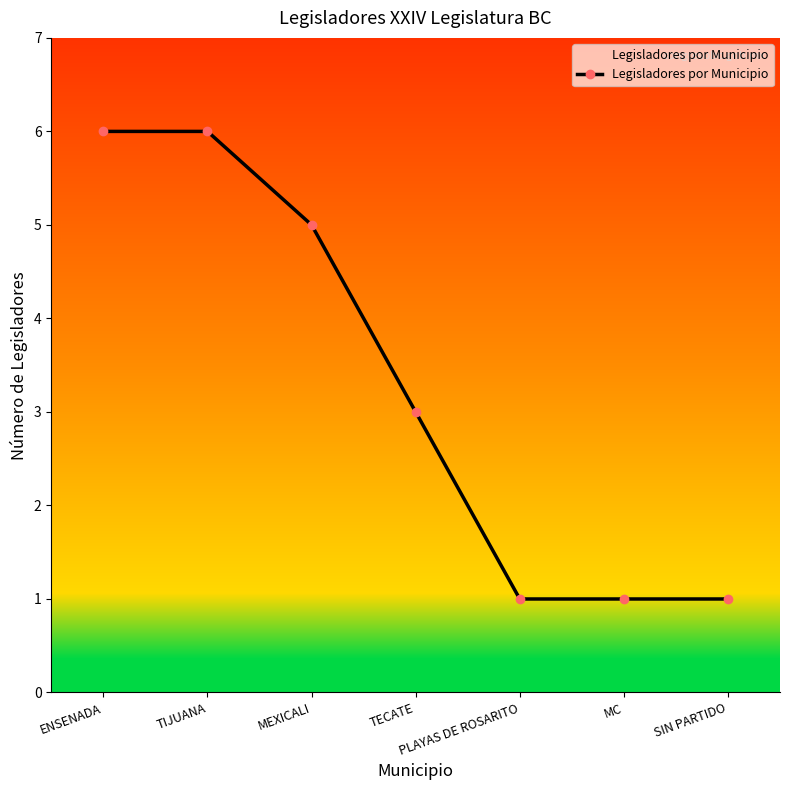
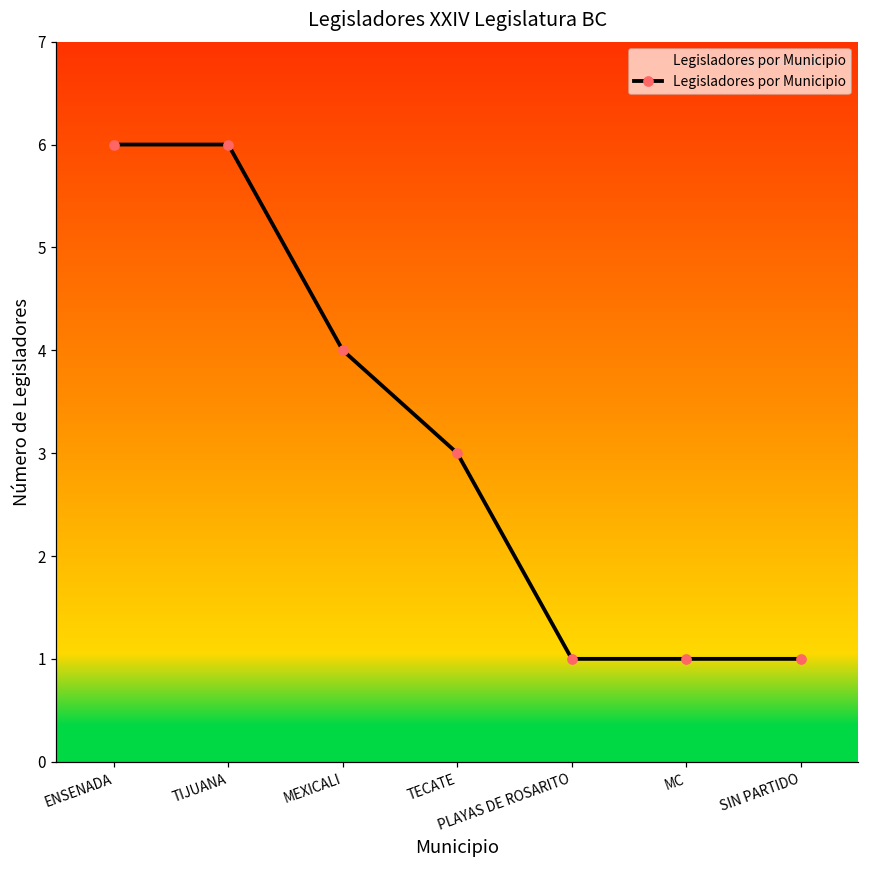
MEXICALI: 5 -> 4
